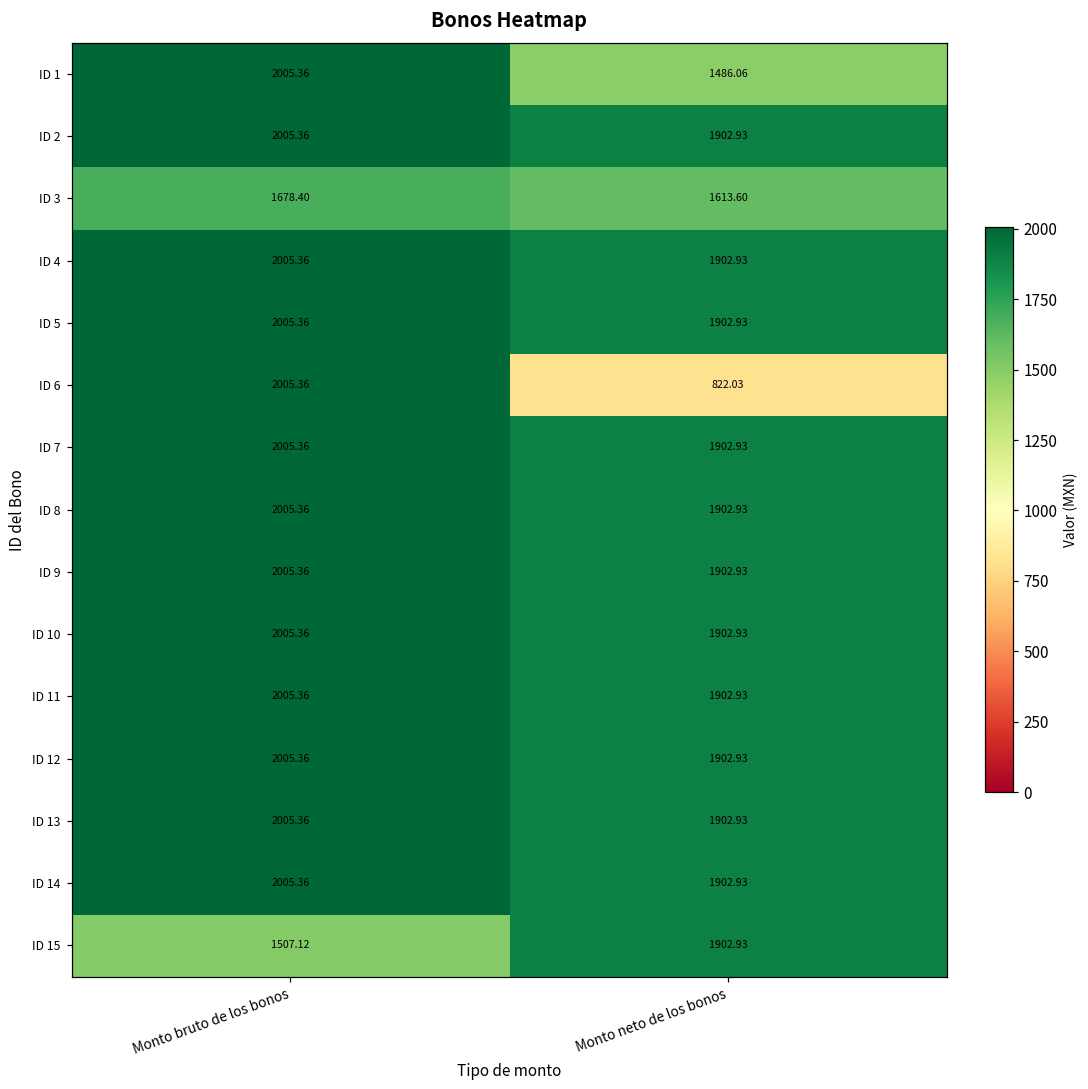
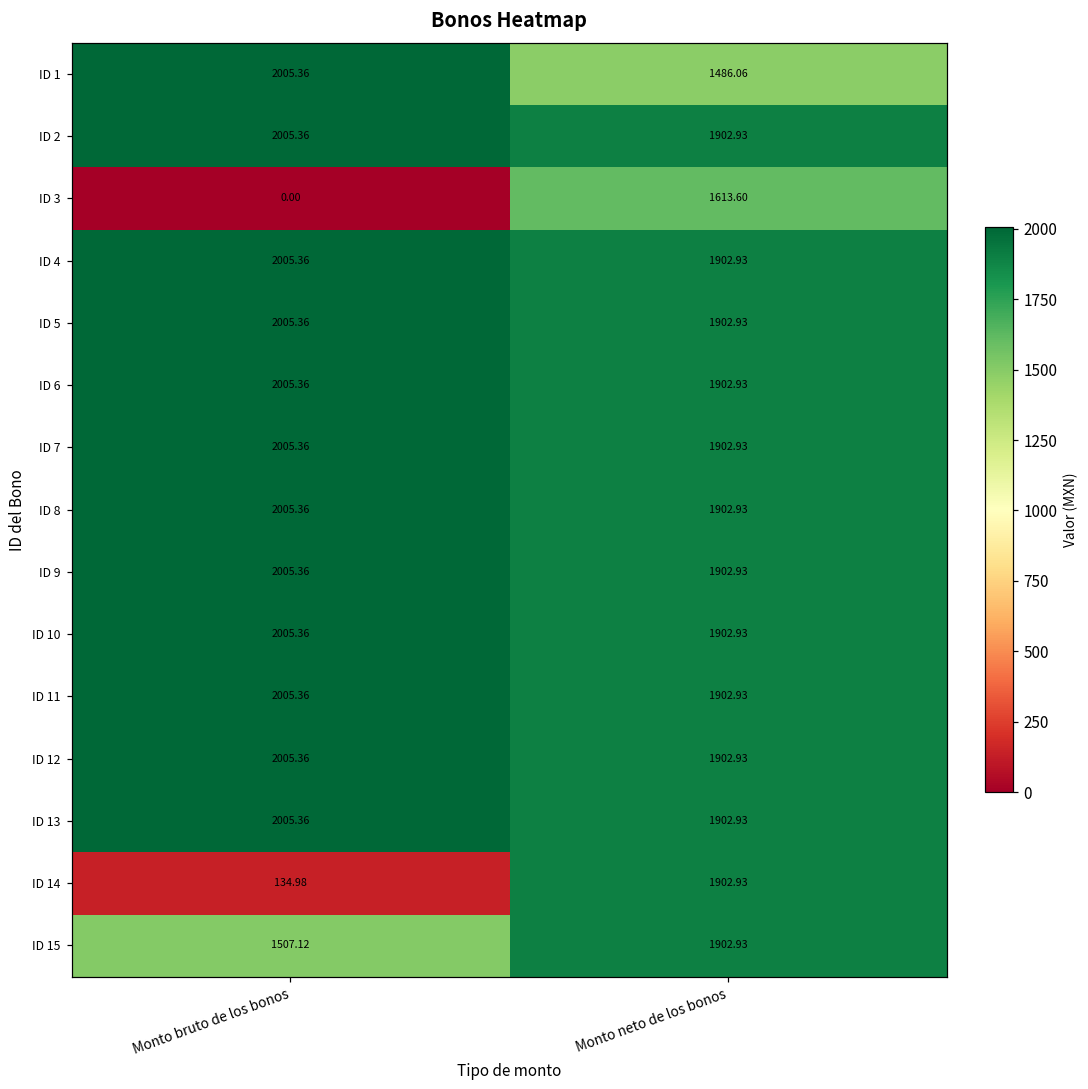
ID 3, Monto bruto de los bonos: 1678.40 -> 0.00
ID 6, Monto neto de los bonos: 822.03 -> 1902.93
ID 14, Monto bruto de los bonos: 2005.36 -> 134.98
